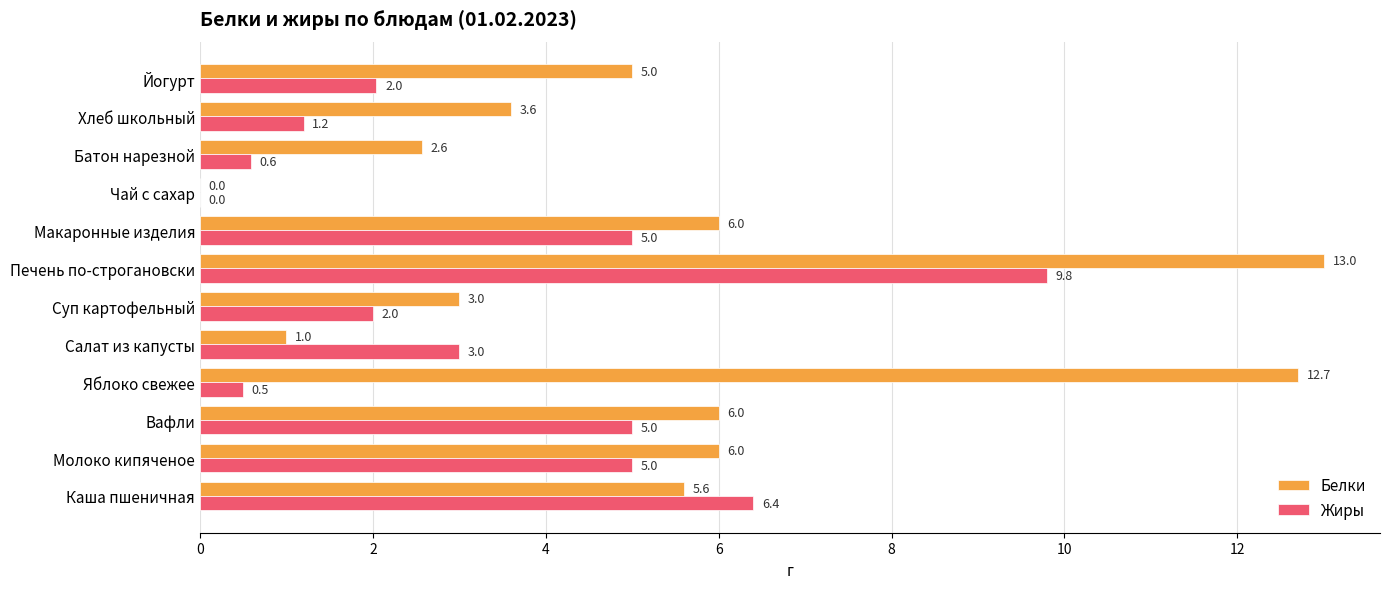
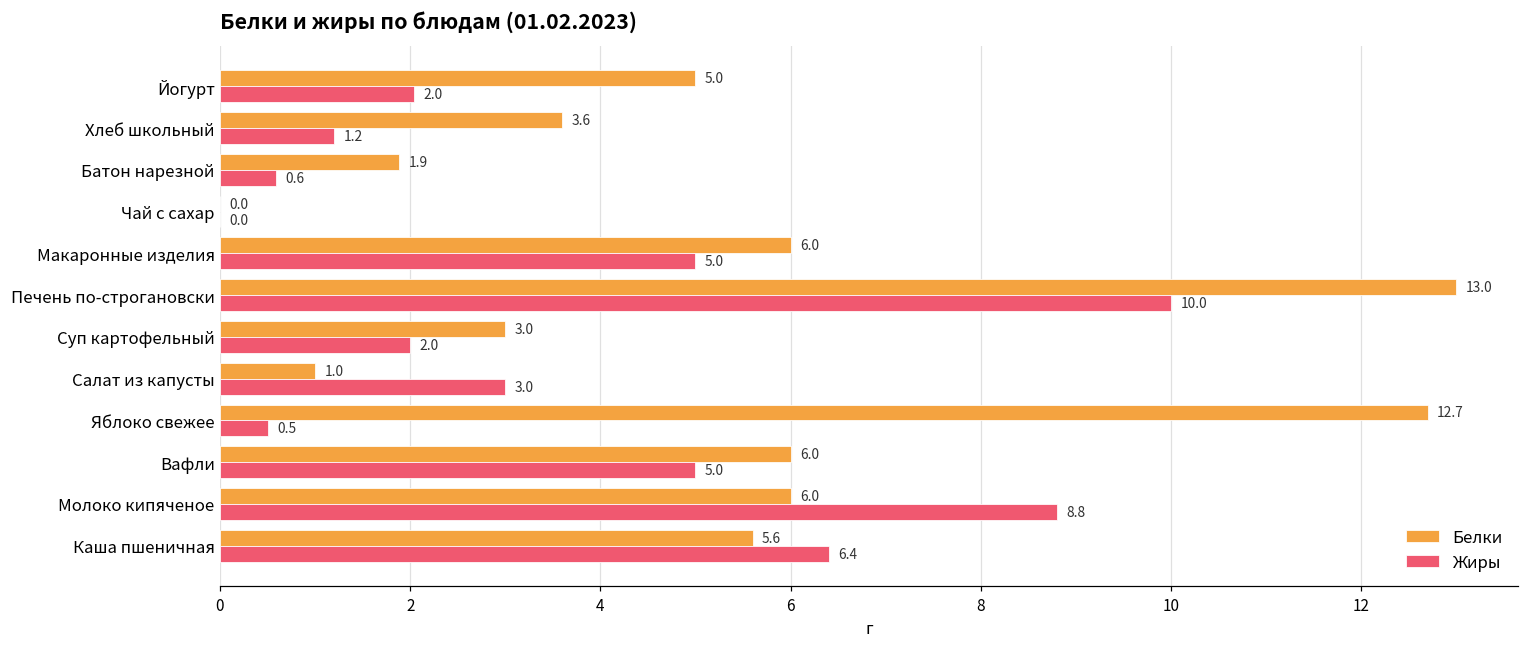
Белки, Батон нарезной: 2.6 -> 1.9
Жиры, Печень по-строгановски: 9.8 -> 10.0
Жиры, Молоко кипяченое: 5.0 -> 8.8
